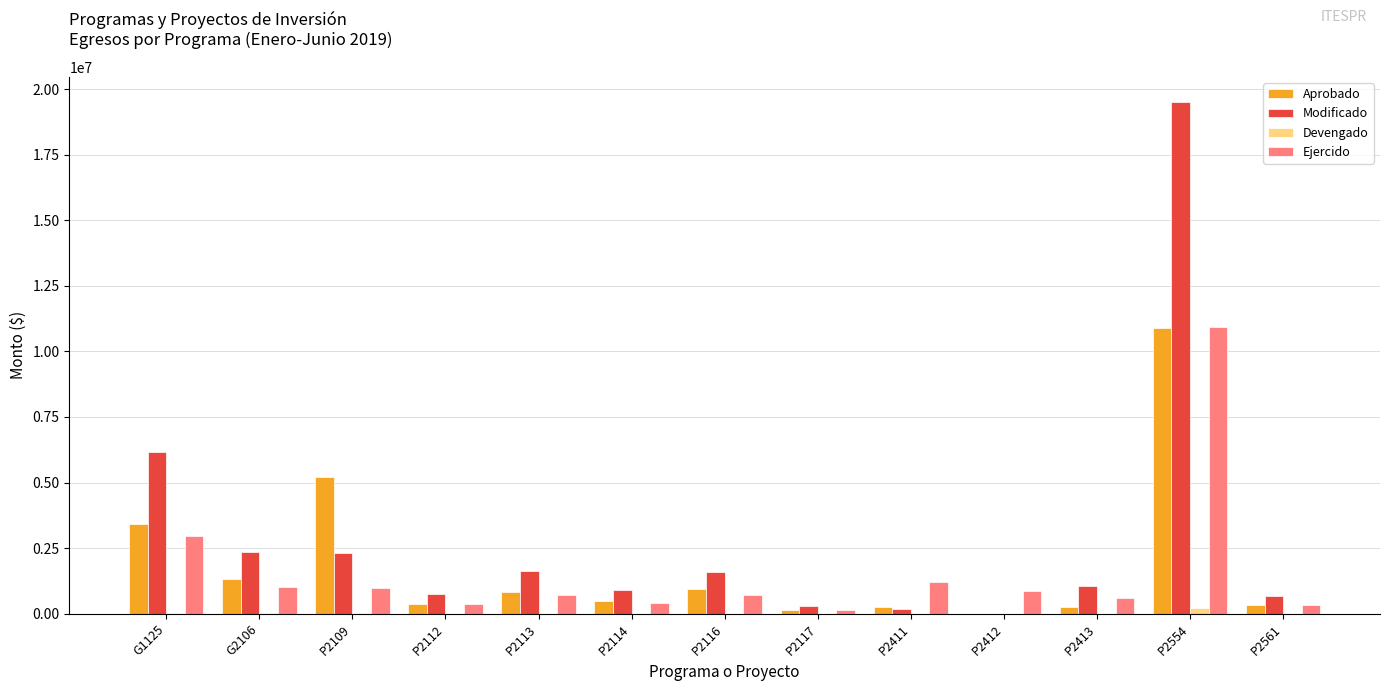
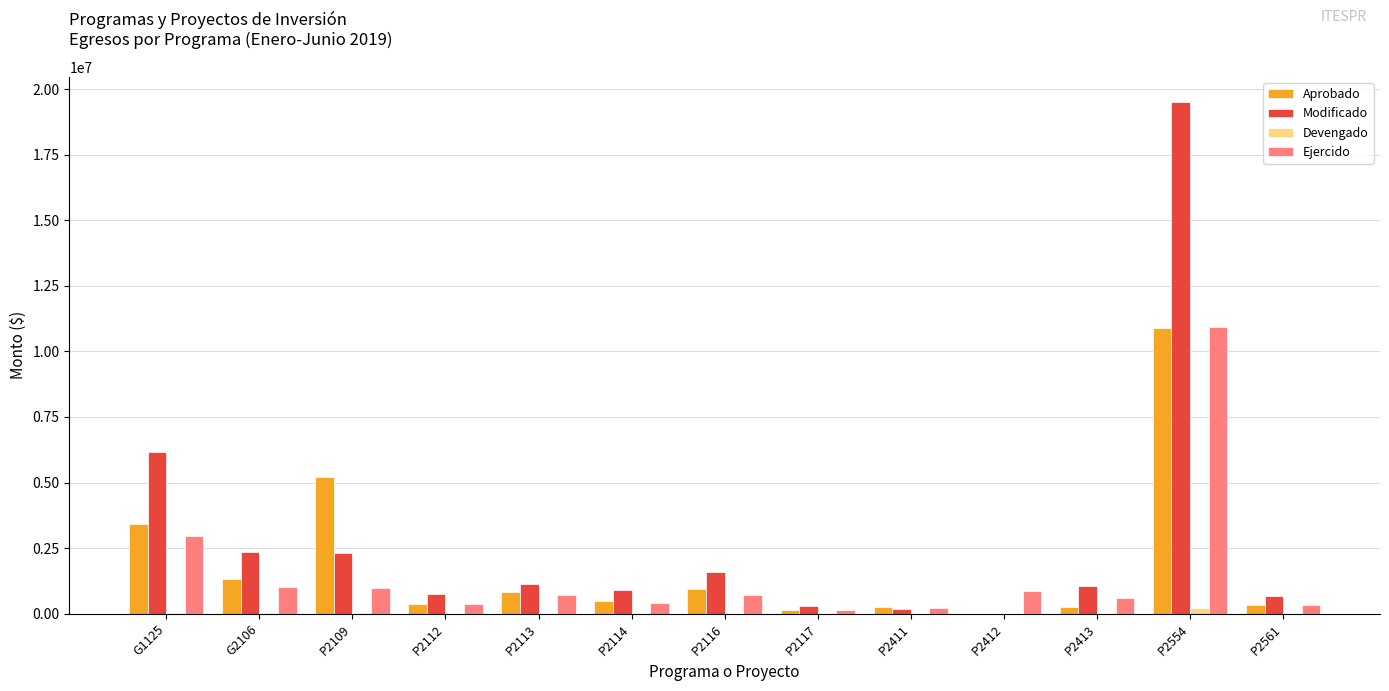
Modificado, P2113: 1600000 -> 1100000
Ejercido, P2411: 1200000 -> 200000
